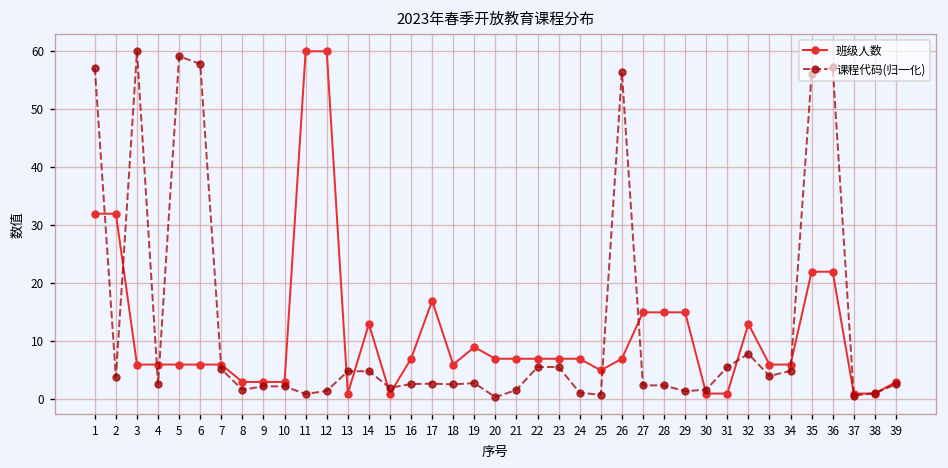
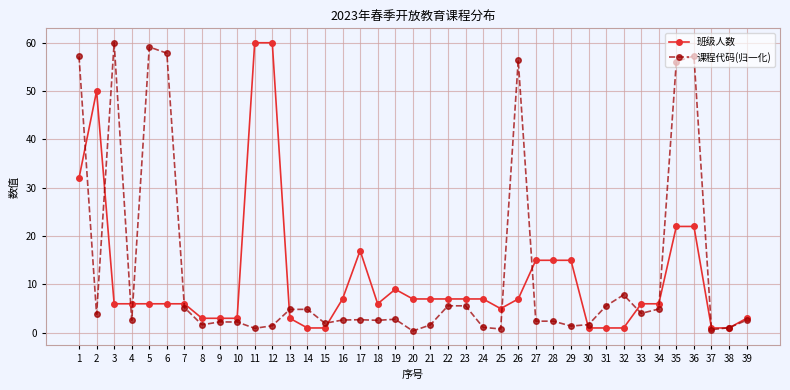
班级人数, 2: 32 -> 50
班级人数, 13: 1 -> 3
班级人数, 14: 13 -> 1
班级人数, 32: 13 -> 1
